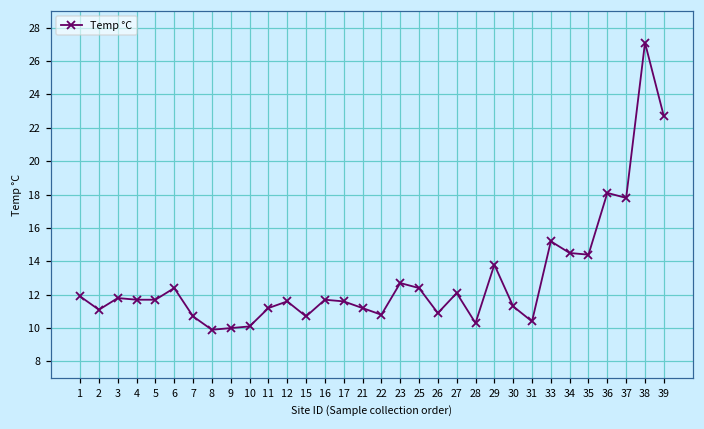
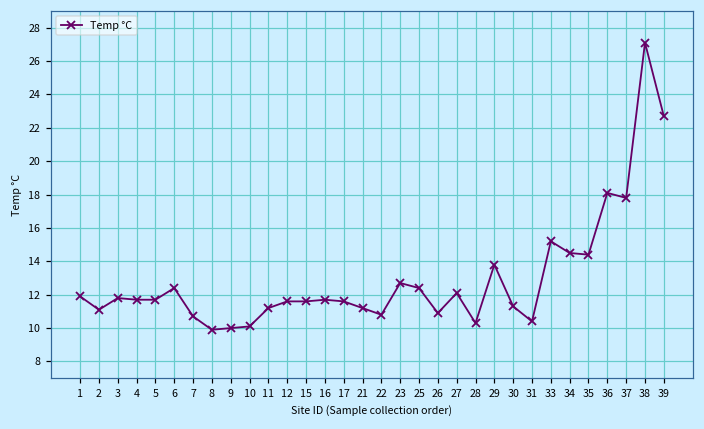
15: 10.7 -> 11.6
